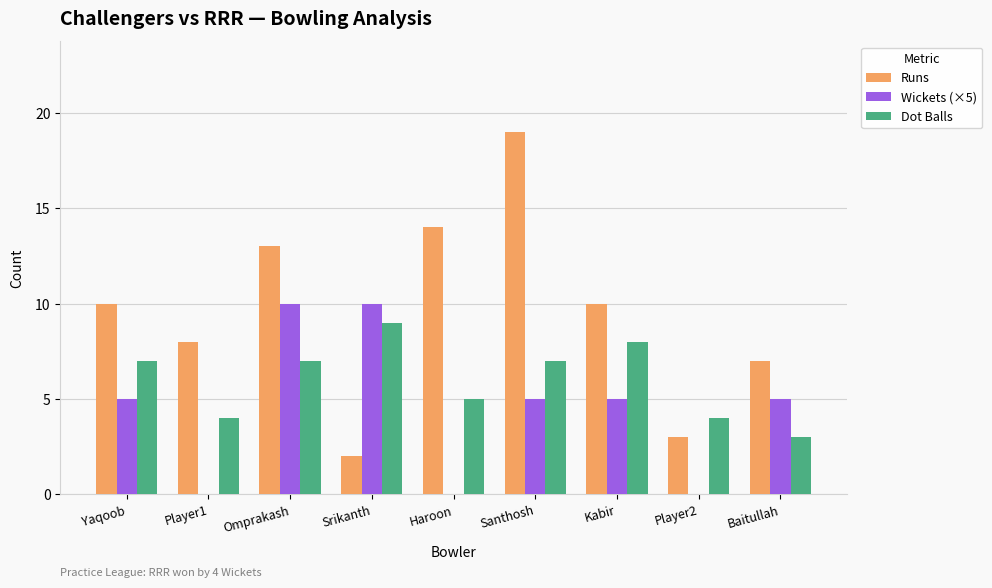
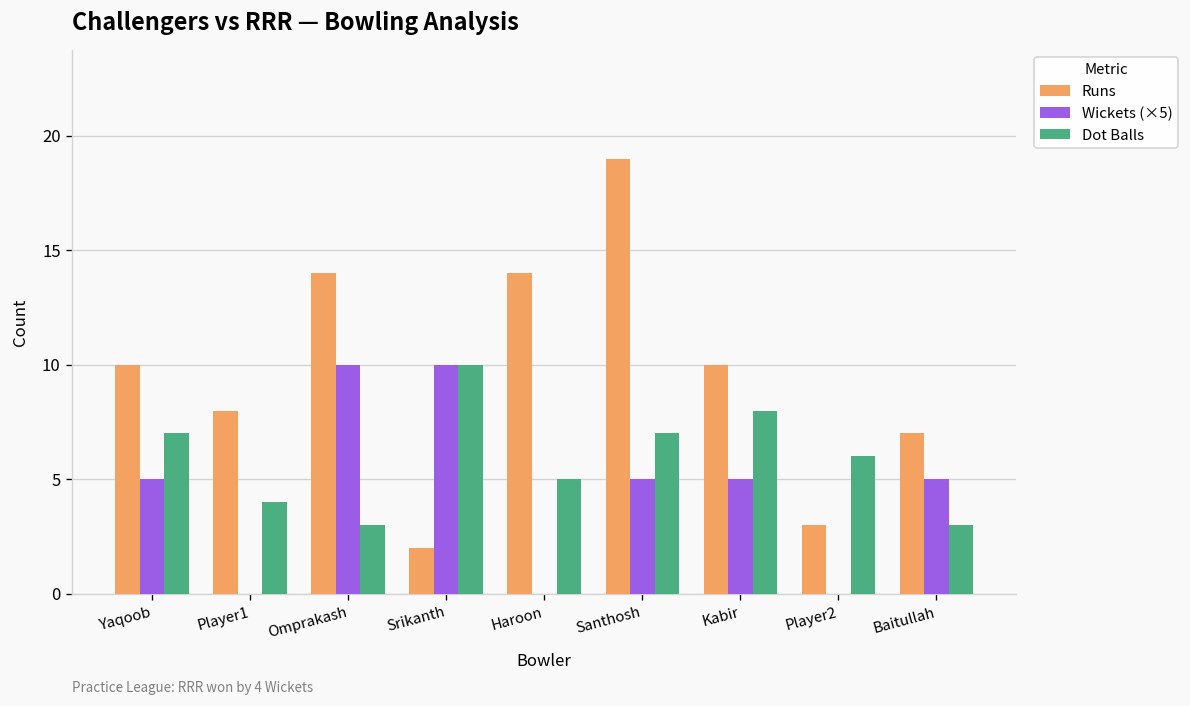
Runs, Omprakash: 13 -> 14
Dot Balls, Omprakash: 7 -> 3
Dot Balls, Srikanth: 9 -> 10
Dot Balls, Player2: 4 -> 6
